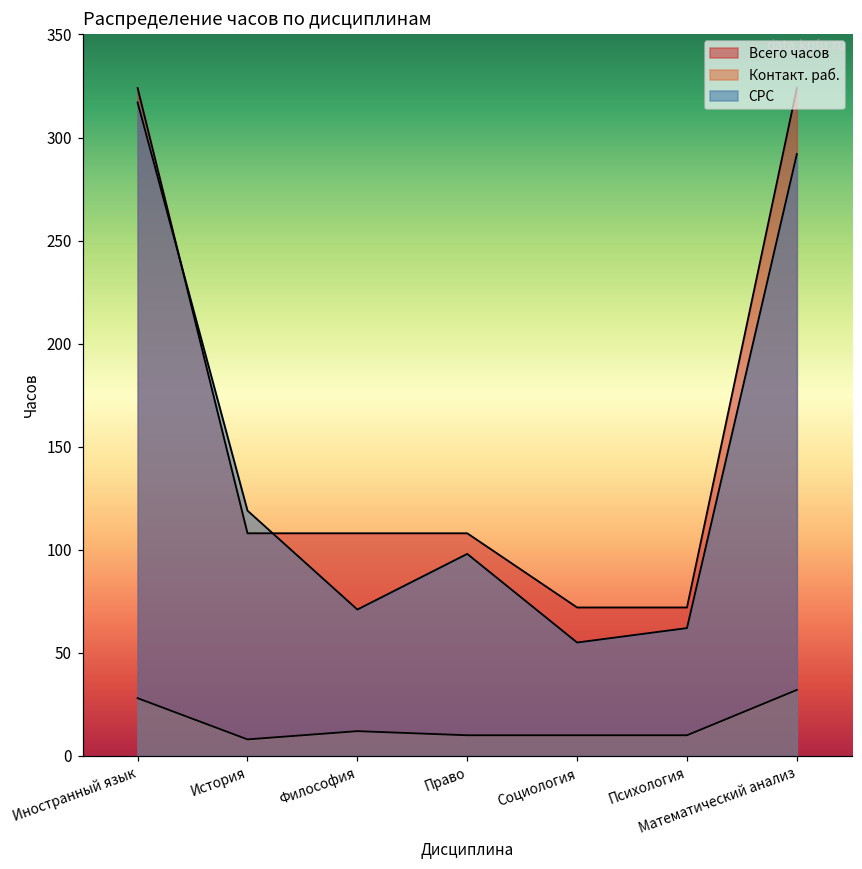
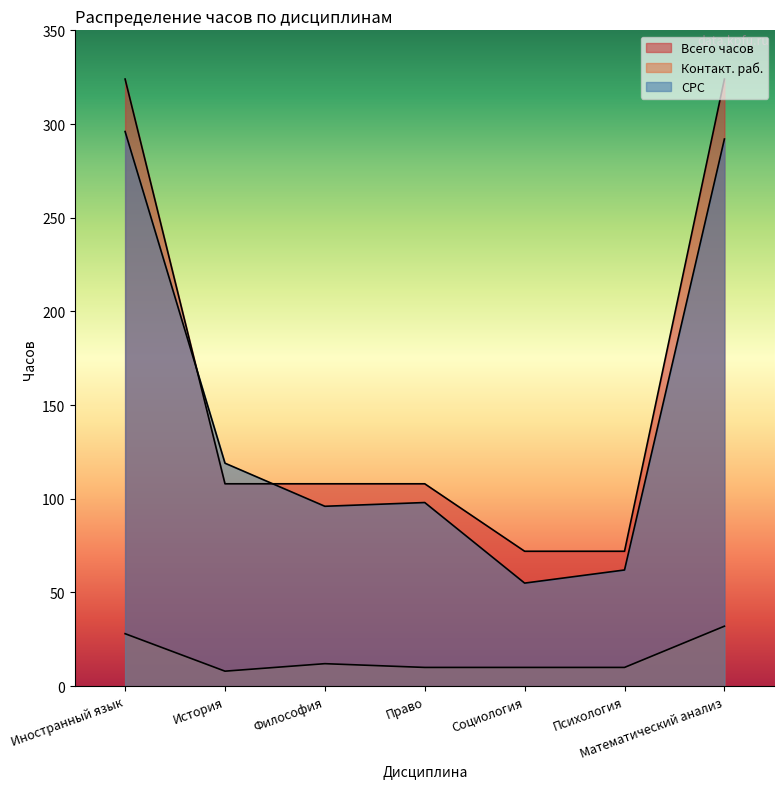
СРС, Иностранный язык: 317 -> 296
СРС, Философия: 71 -> 96
